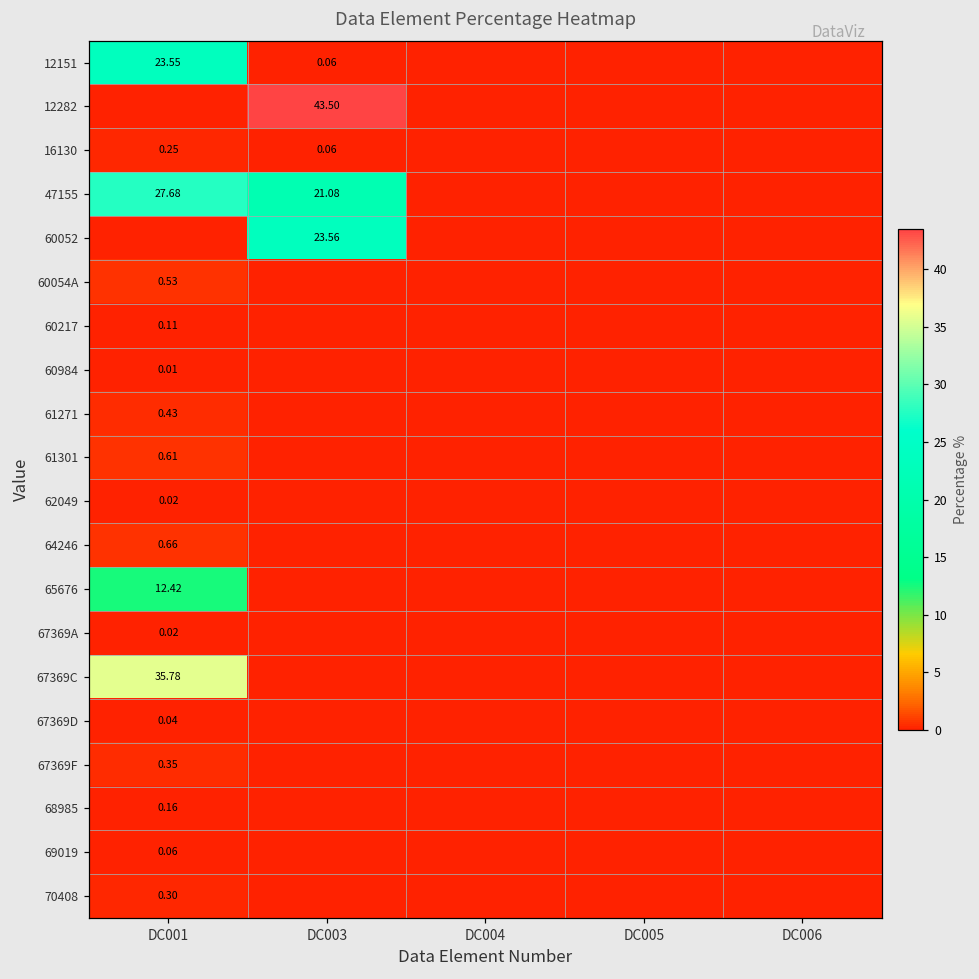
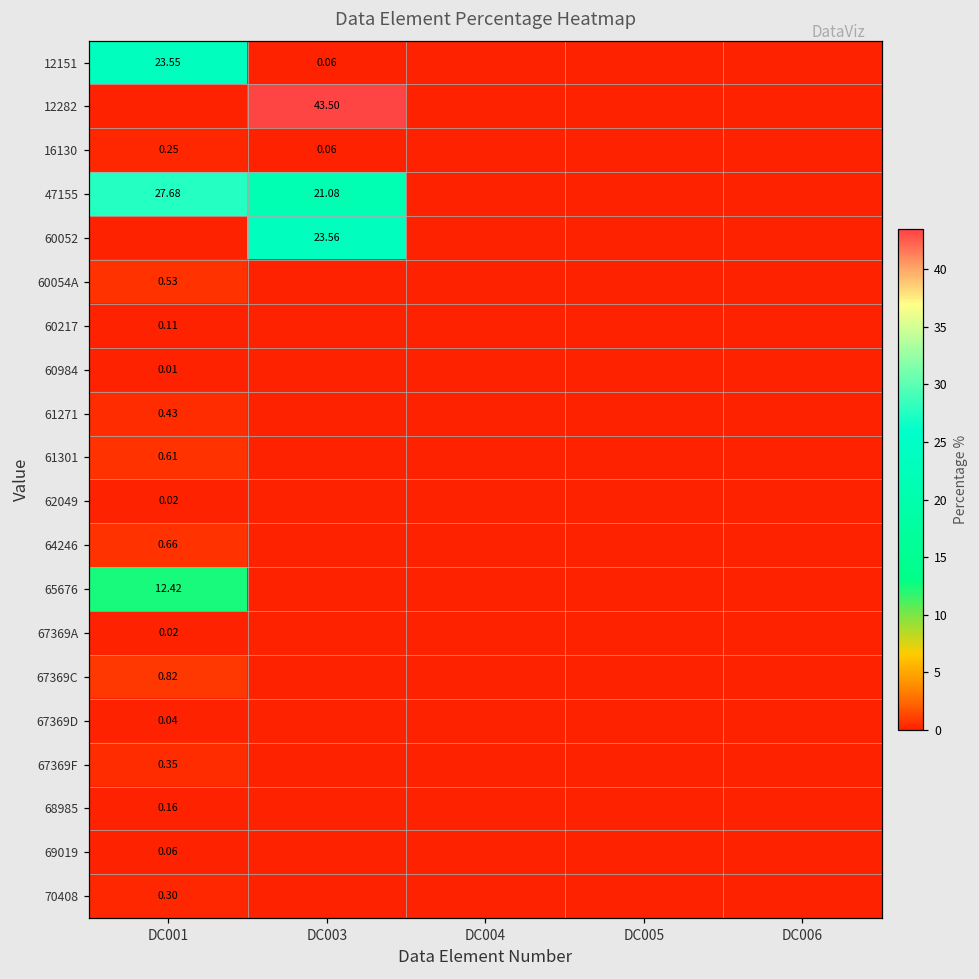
67369C, DC001: 35.78 -> 0.82
